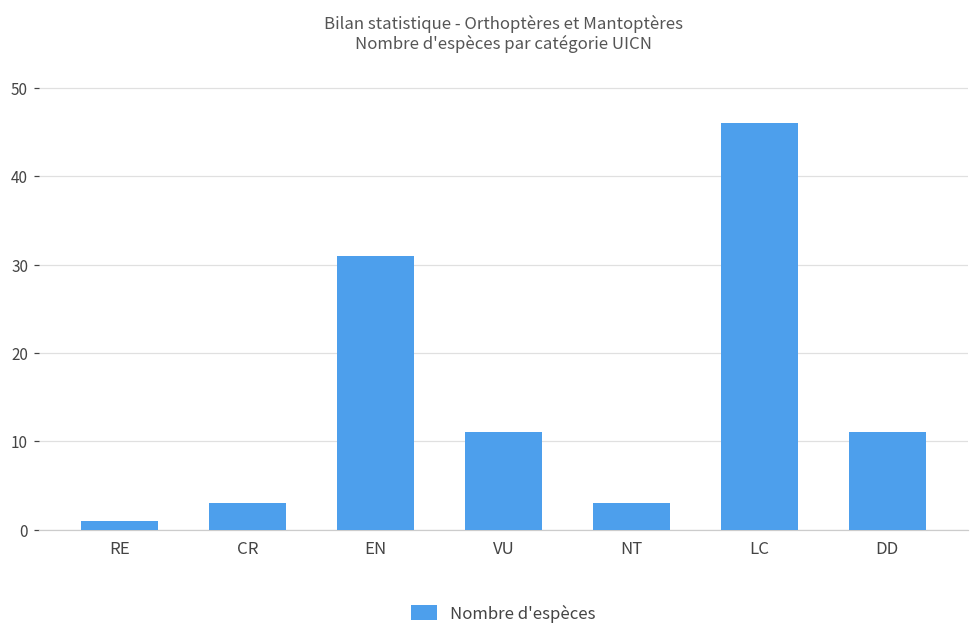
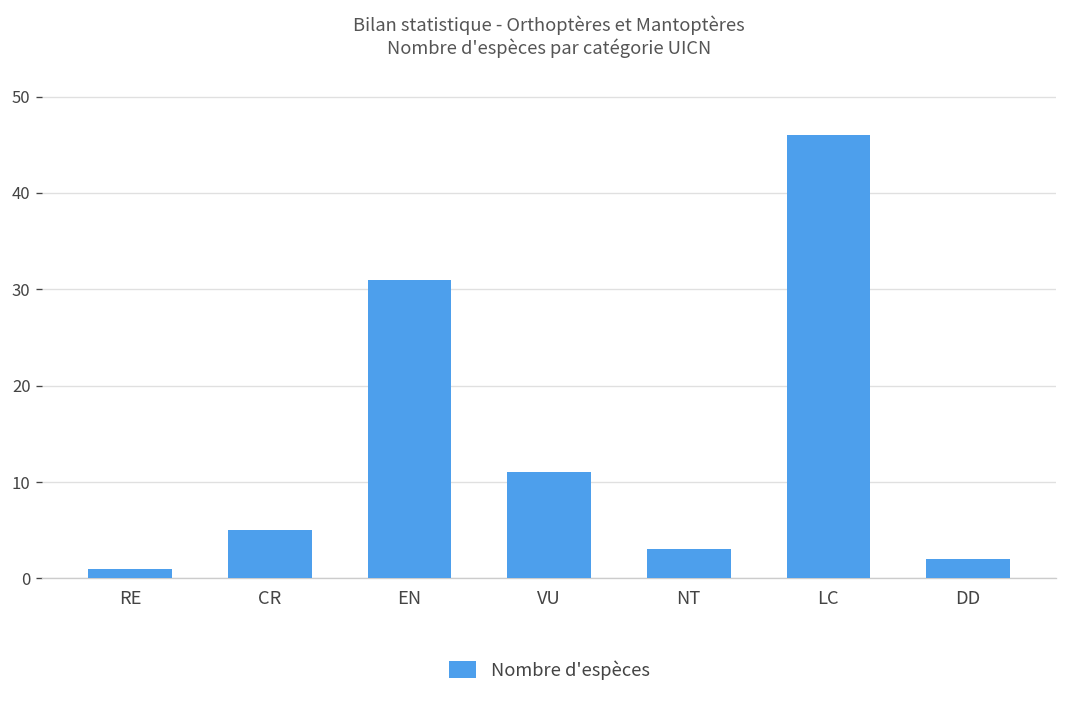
CR: 3 -> 5
DD: 11 -> 2
